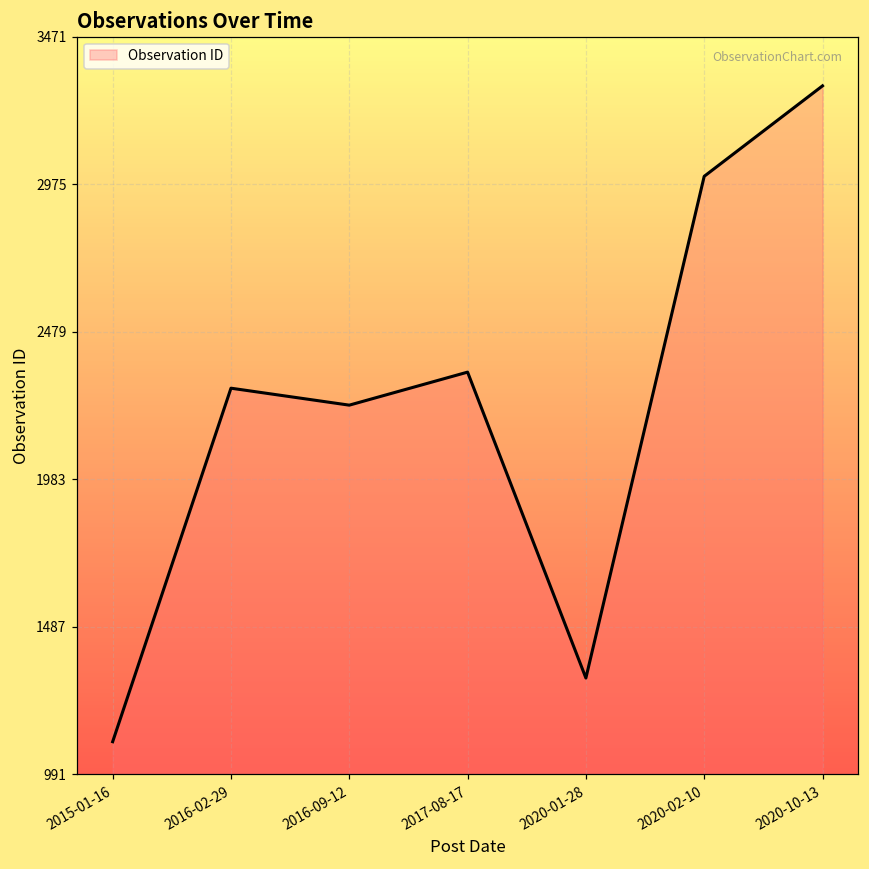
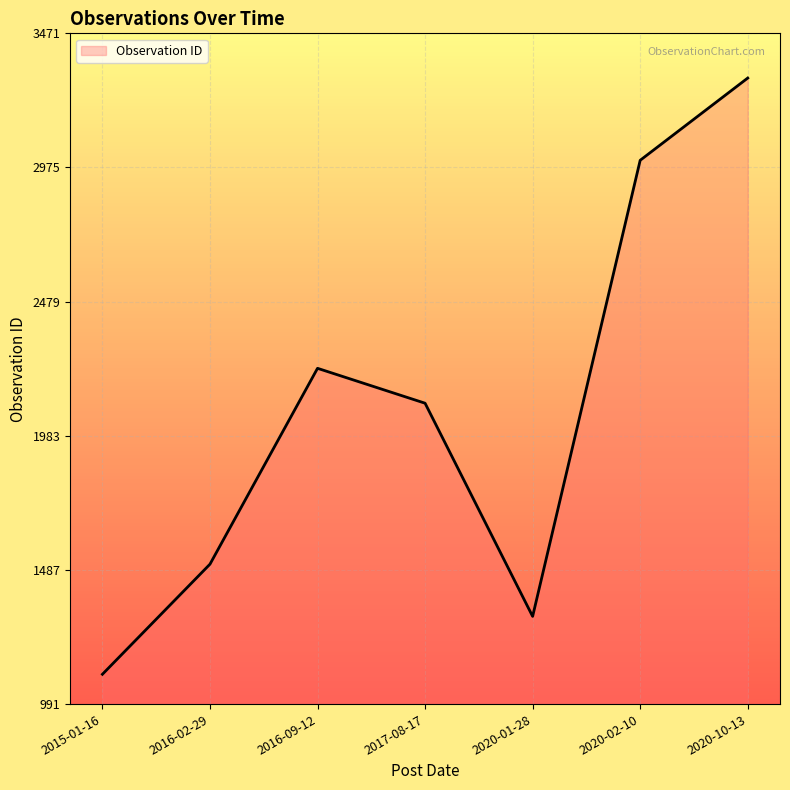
2016-02-29: 2290 -> 1510
2017-08-17: 2340 -> 2100
